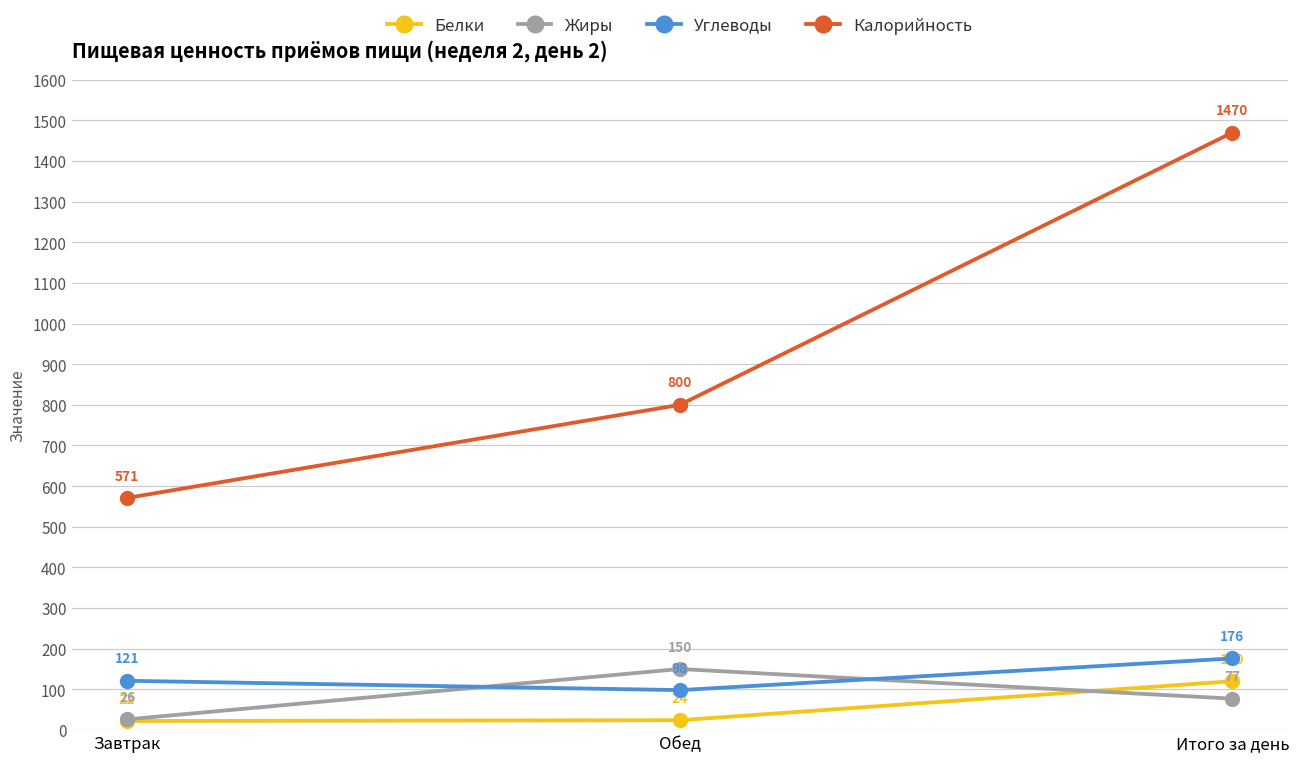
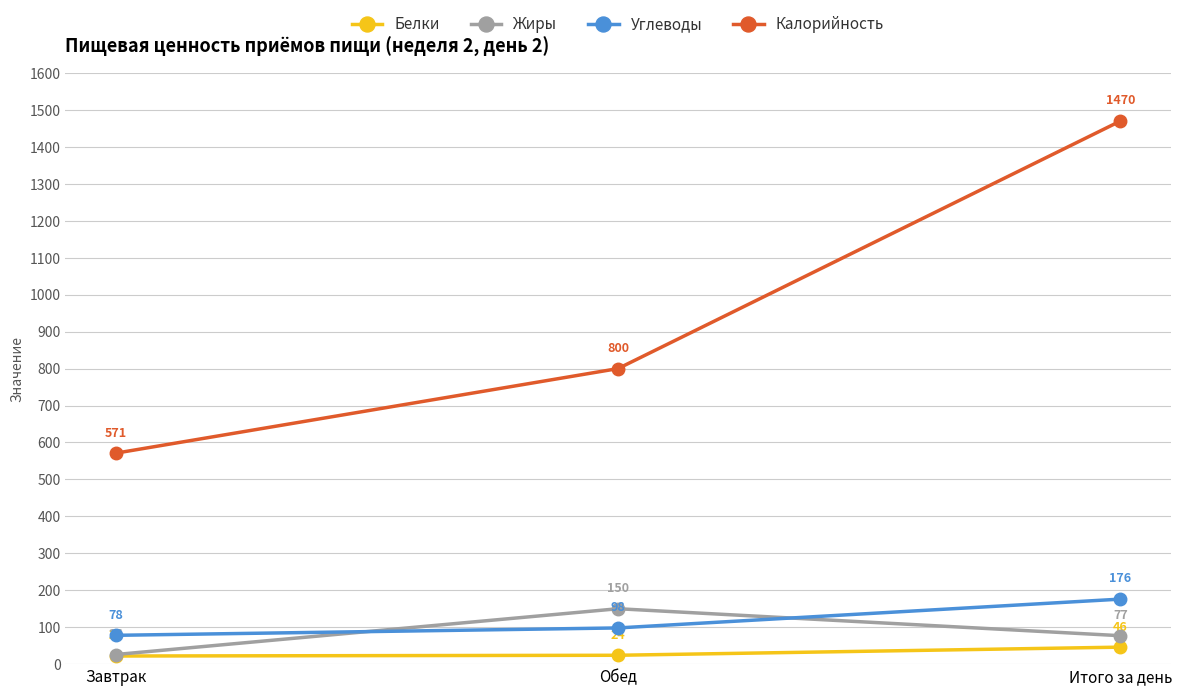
Углеводы, Завтрак: 121 -> 78
Белки, Итого за день: 120 -> 46
